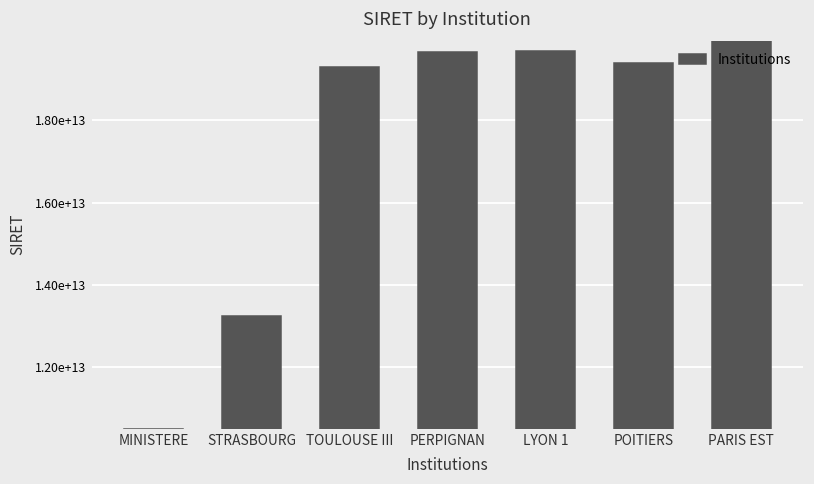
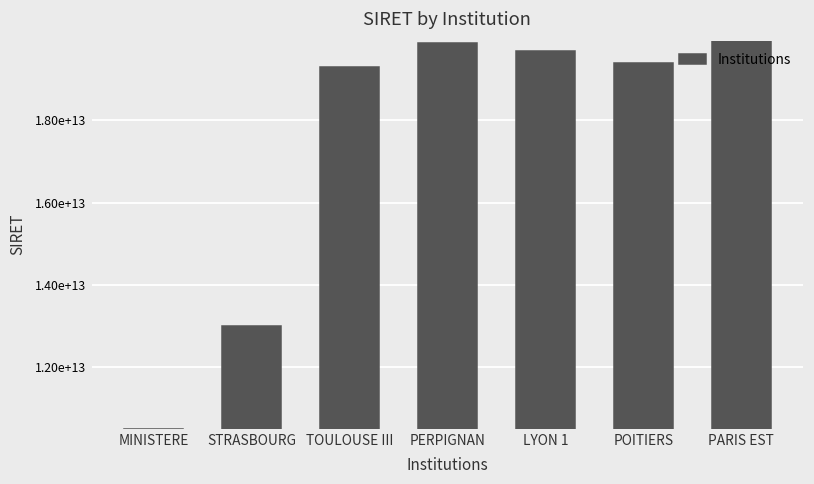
STRASBOURG: 13200000000000 -> 13000000000000
PERPIGNAN: 19700000000000 -> 19900000000000
